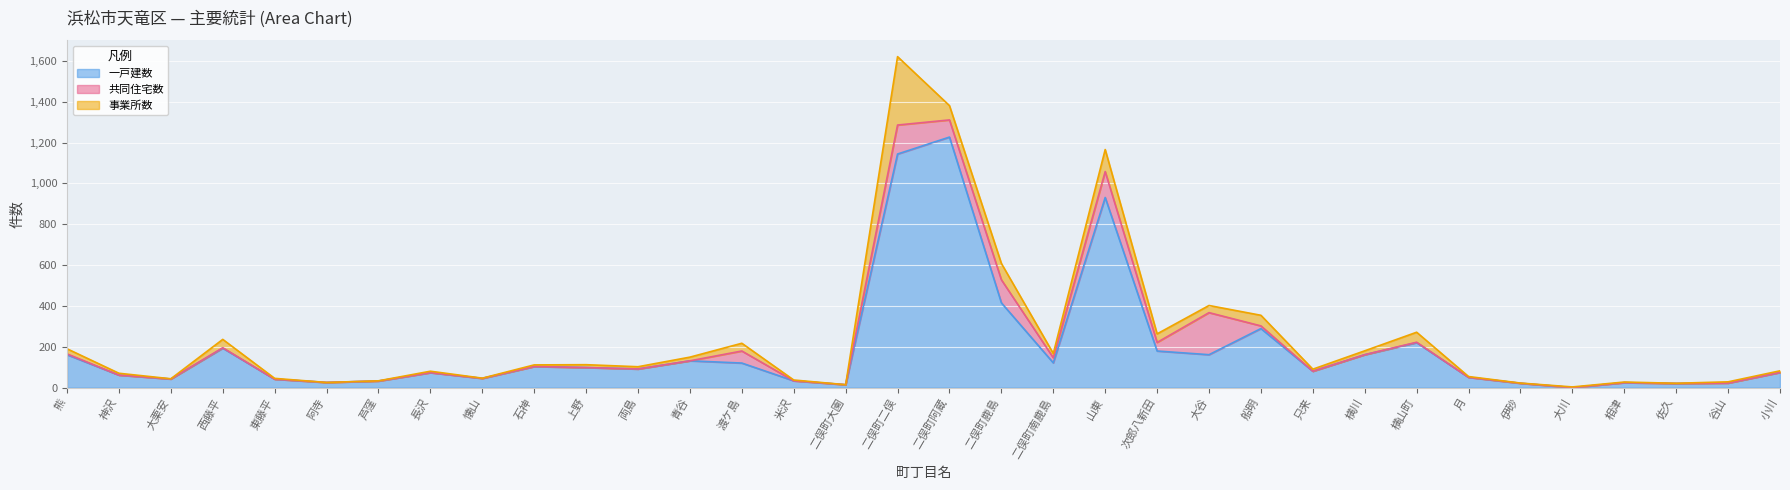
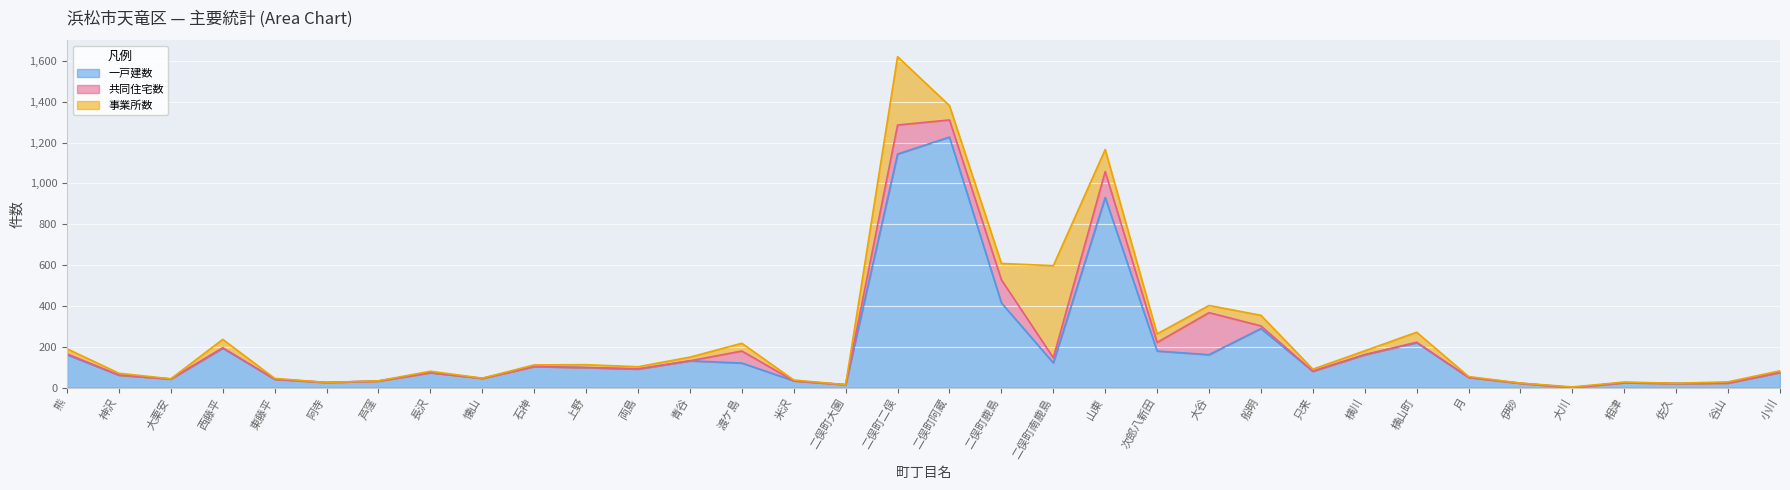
事業所数, 二俣町南鹿島: 20 -> 450
